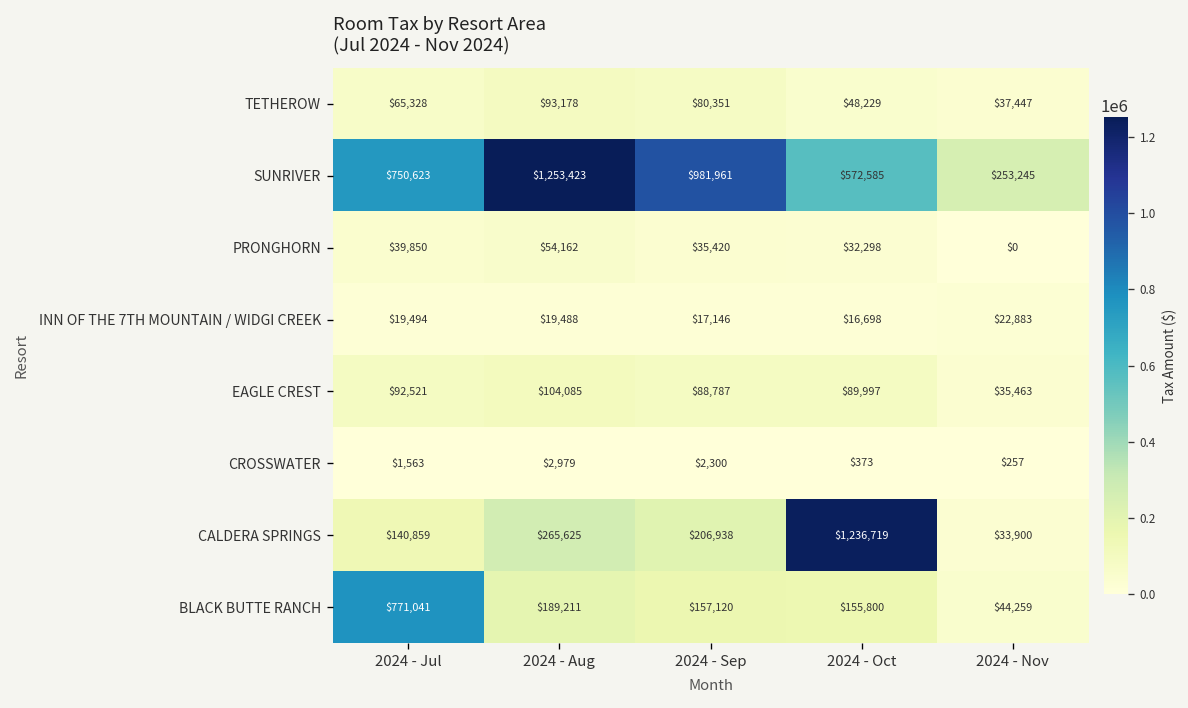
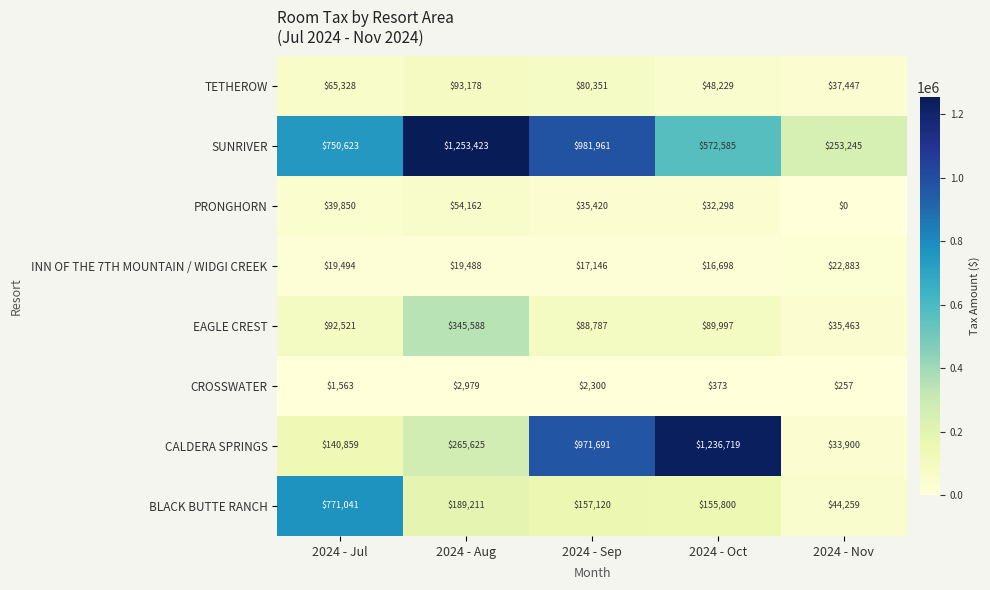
EAGLE CREST, 2024 - Aug: $104,085 -> $345,588
CALDERA SPRINGS, 2024 - Sep: $206,938 -> $971,691
